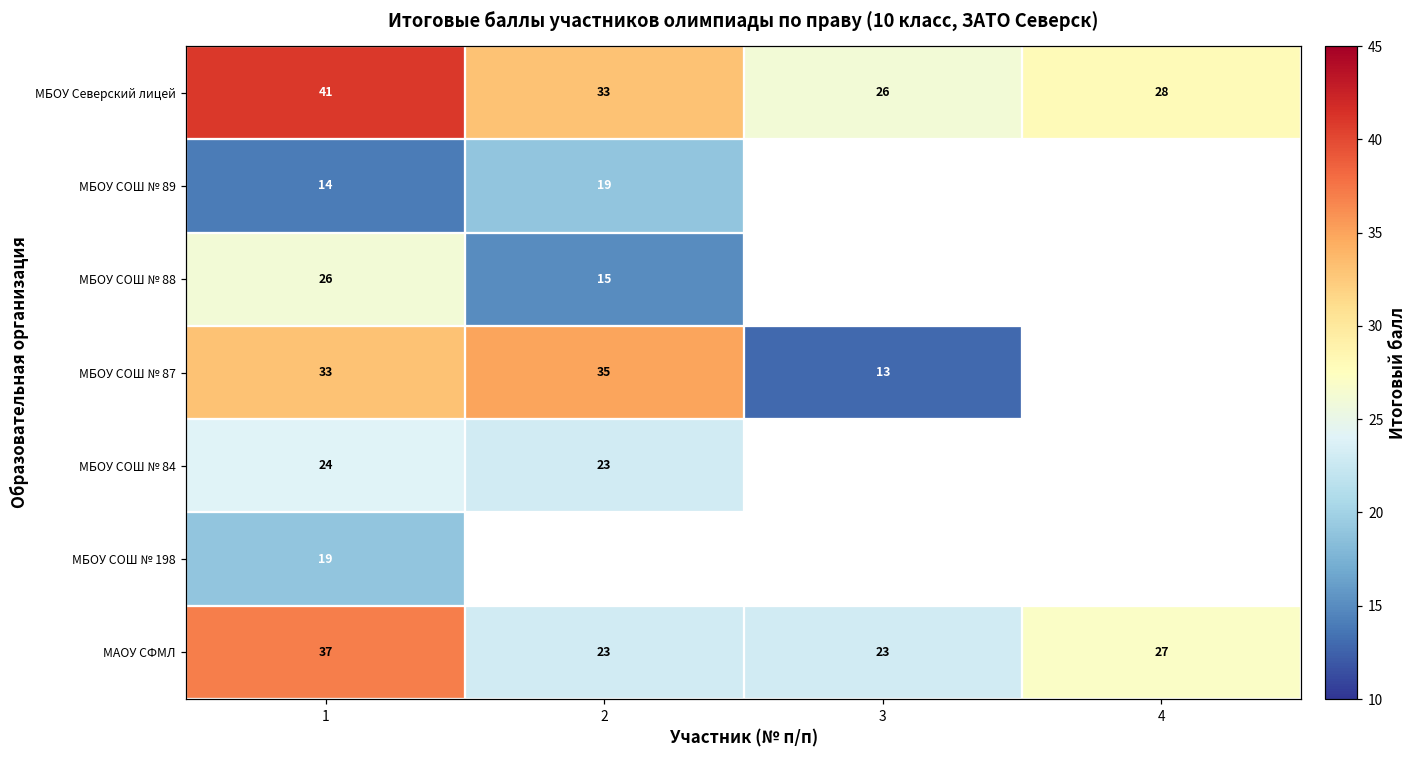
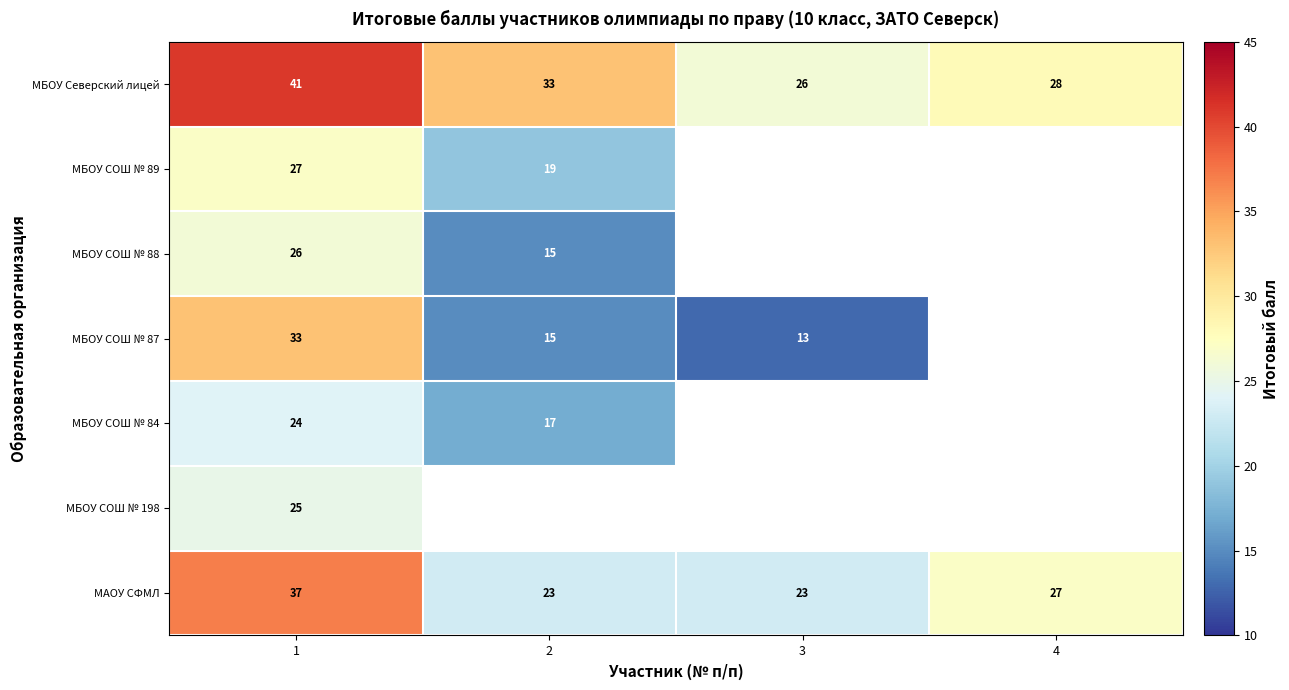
МБОУ СОШ № 89, 1: 14 -> 27
МБОУ СОШ № 87, 2: 35 -> 15
МБОУ СОШ № 84, 2: 23 -> 17
МБОУ СОШ № 198, 1: 19 -> 25
